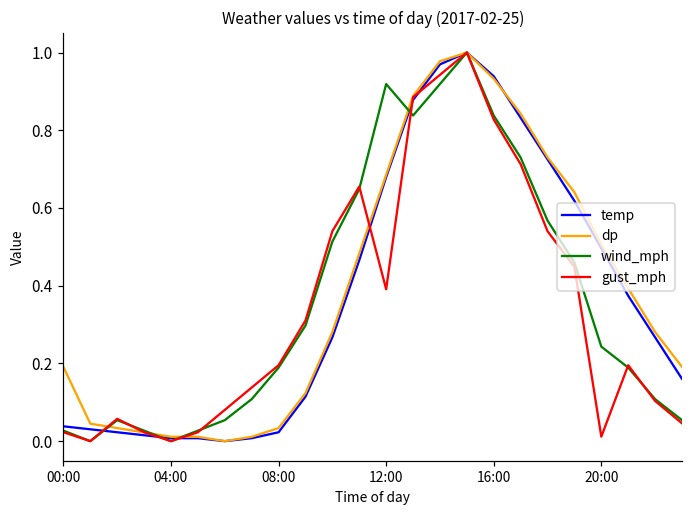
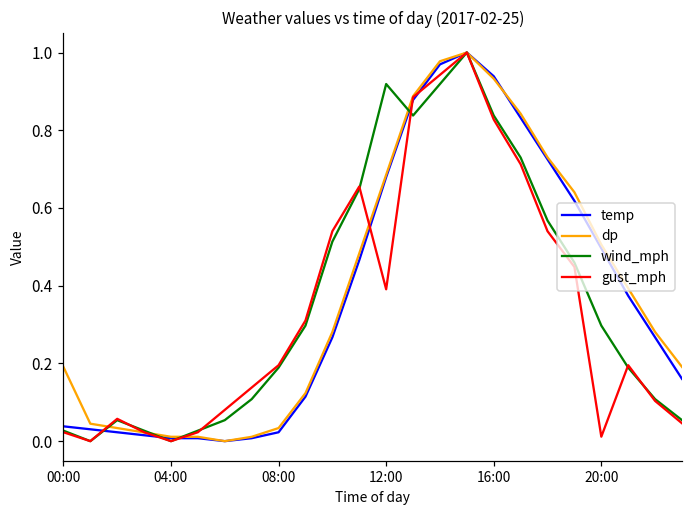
wind_mph, 20:00: 0.24 -> 0.30
